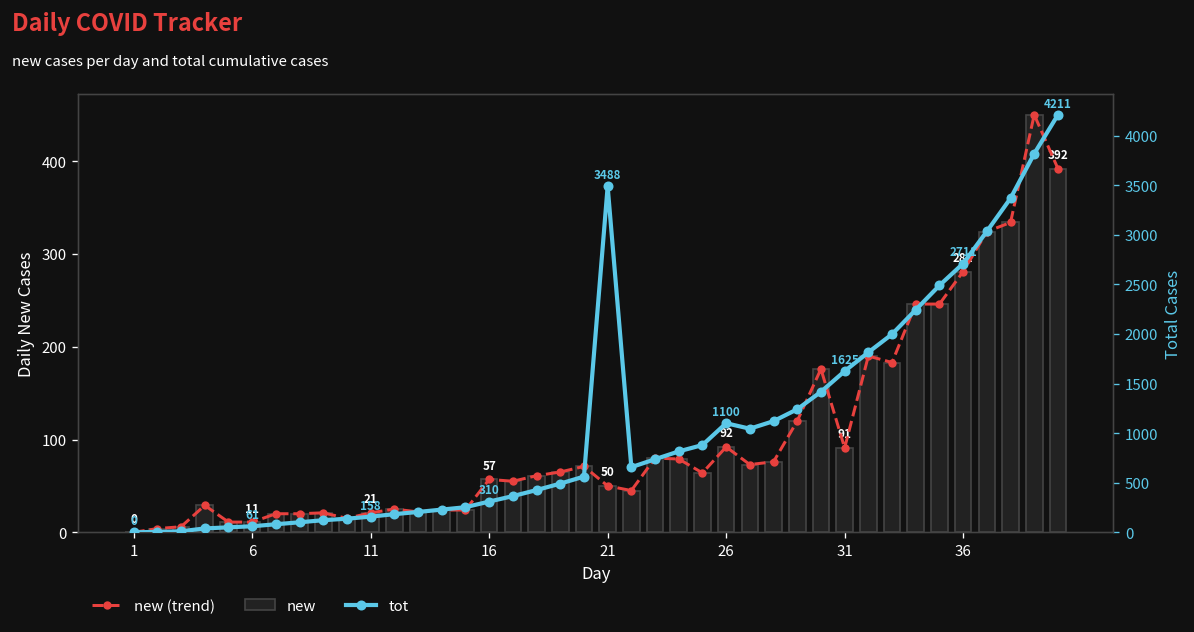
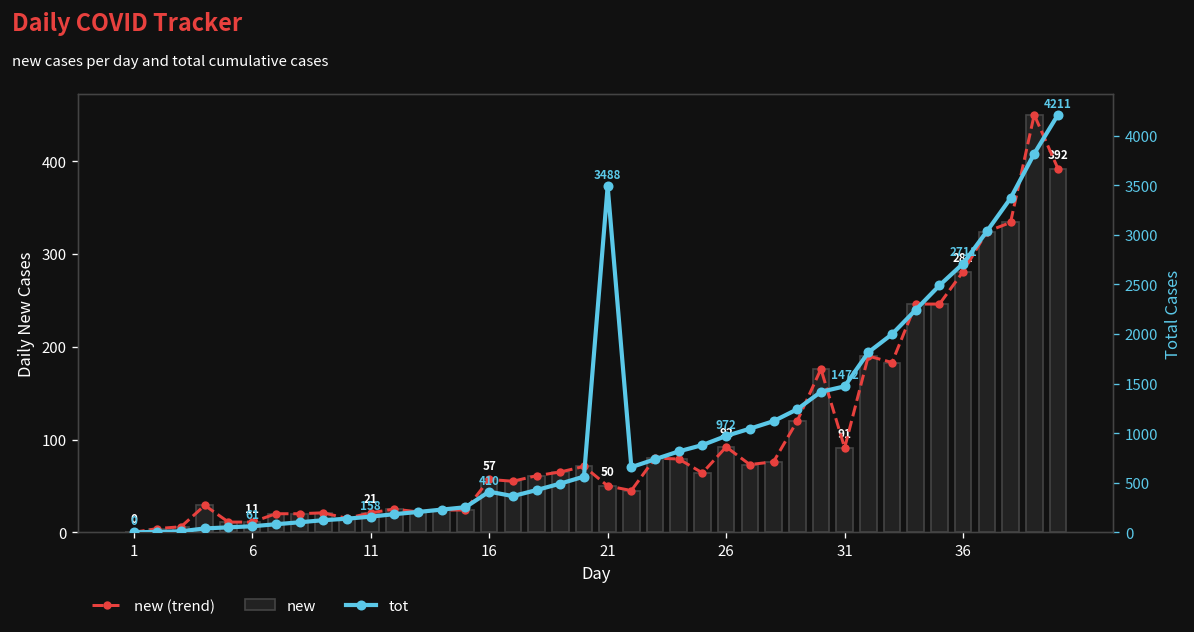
tot, 16: 310 -> 410
tot, 26: 1100 -> 972
tot, 31: 1625 -> 1472
